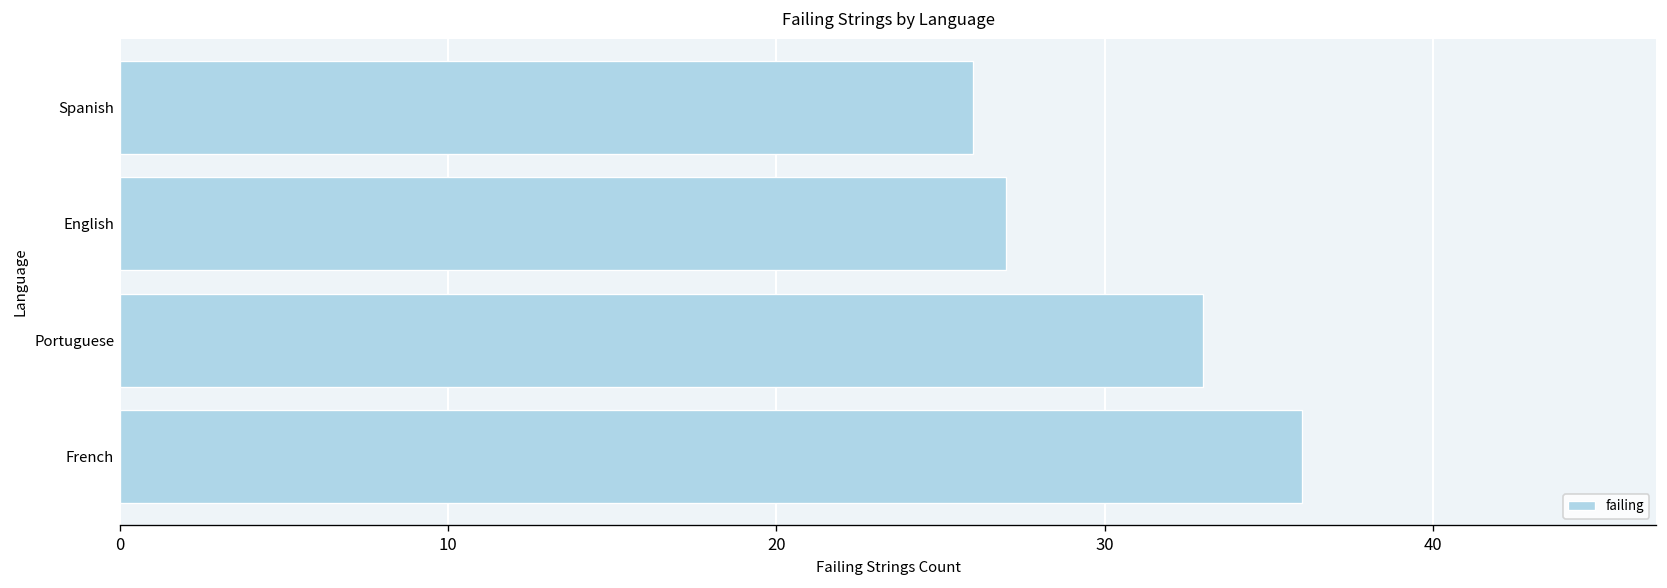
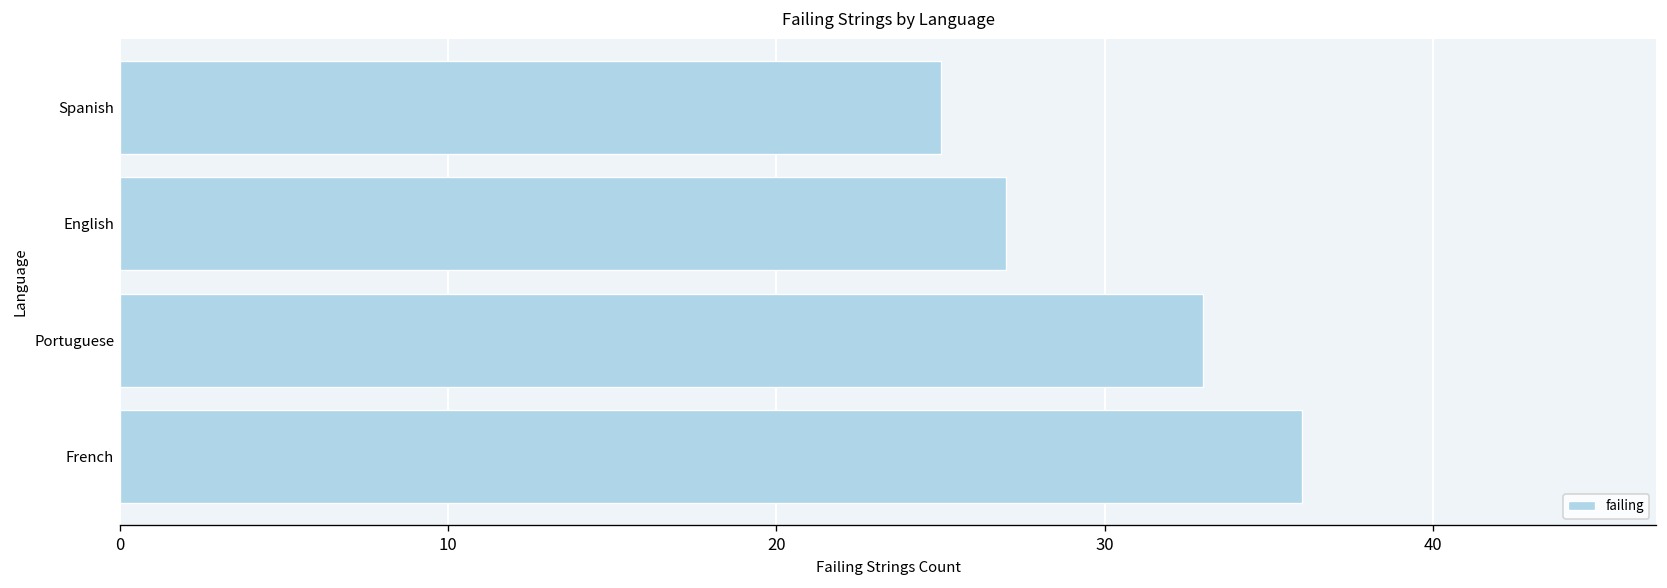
Spanish: 26 -> 25
